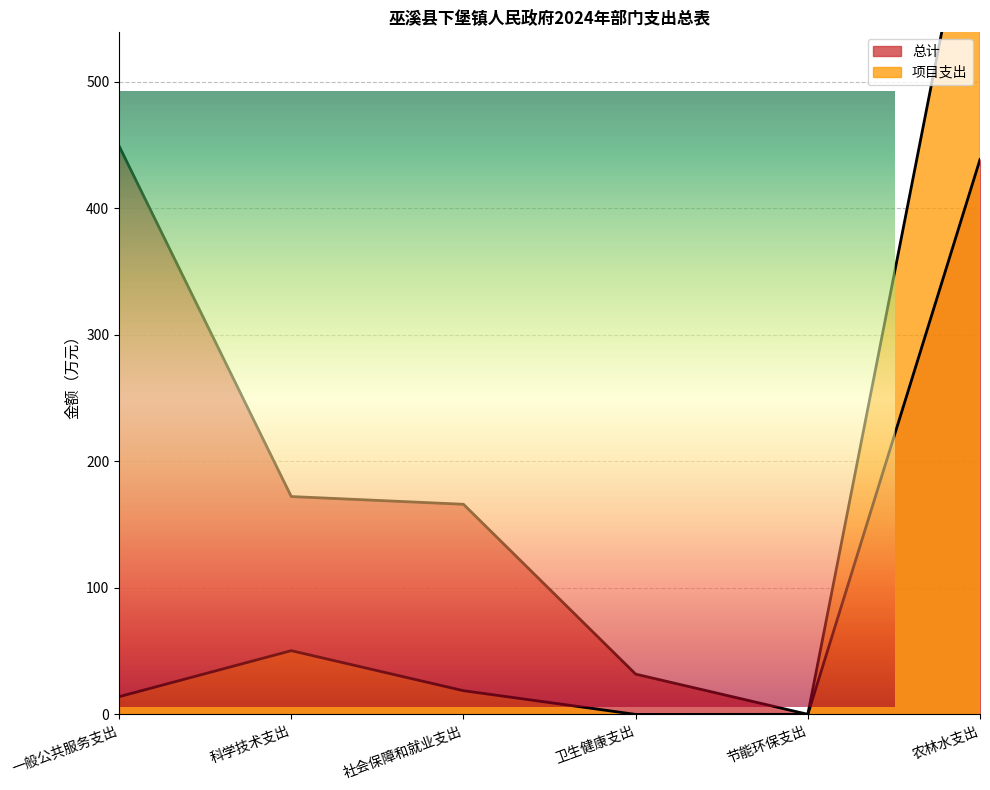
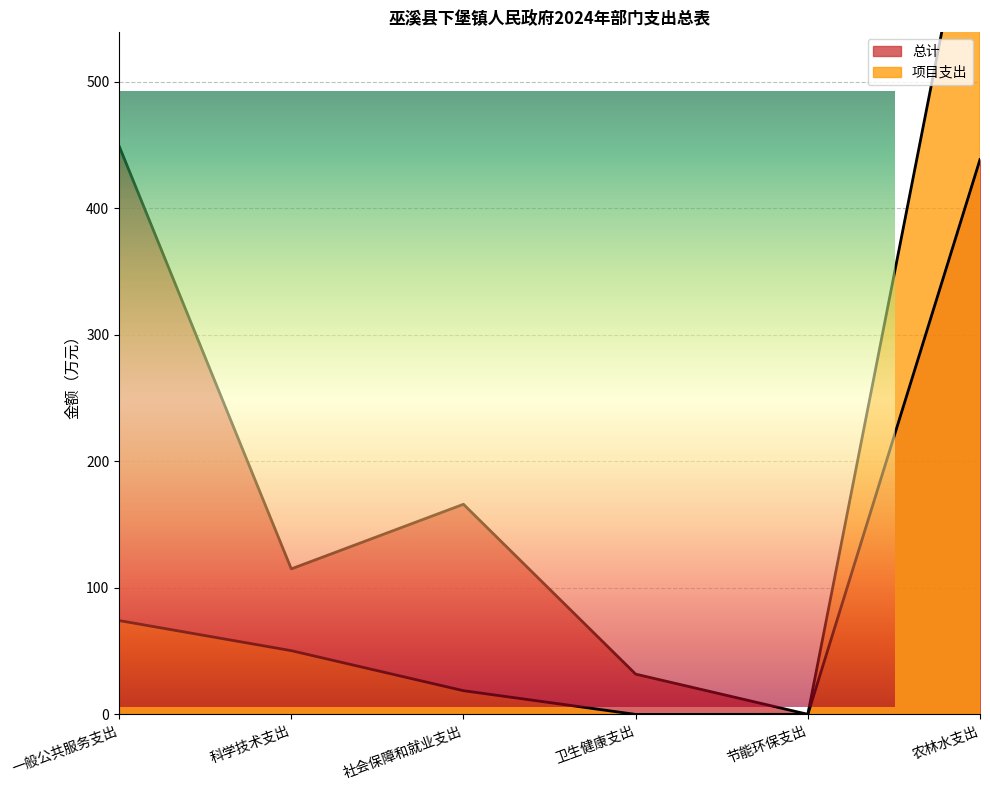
巫溪县下堡镇人民政府2024年部门支出总表, 项目支出, 一般公共服务支出: 14 -> 74
巫溪县下堡镇人民政府2024年部门支出总表, 总计, 科学技术支出: 172 -> 115
